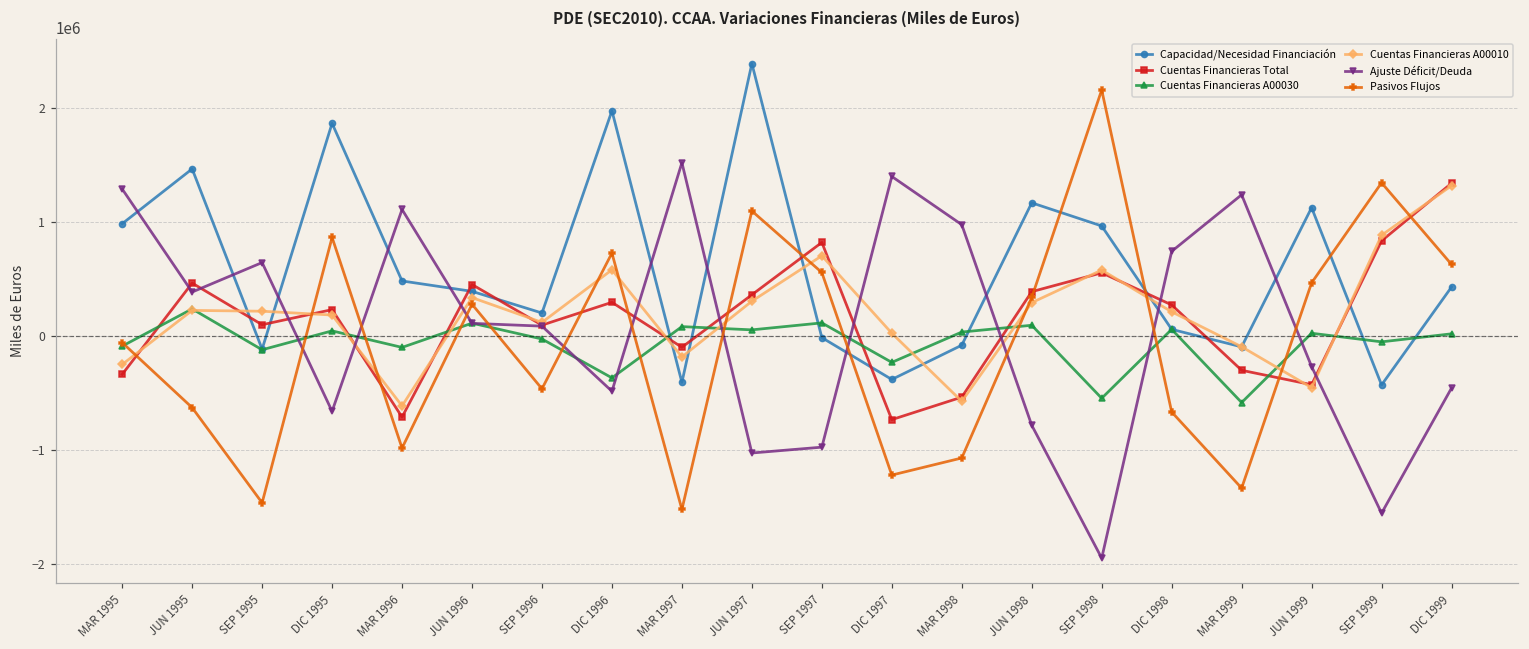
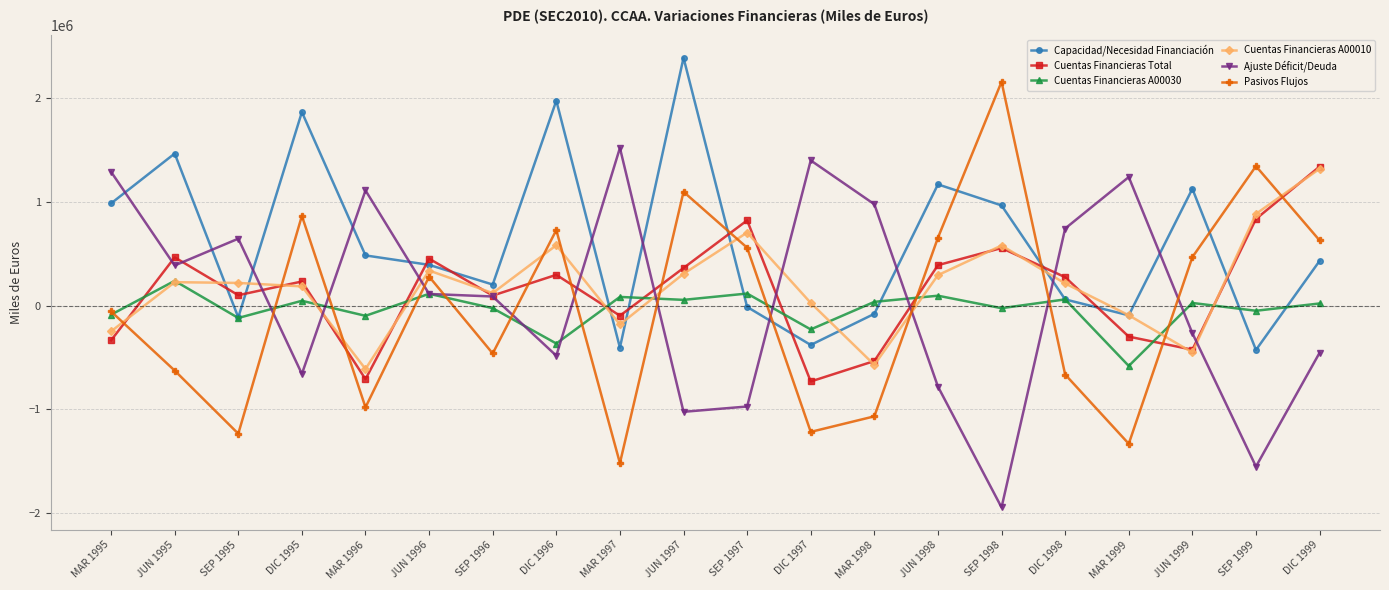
Pasivos Flujos, SEP 1995: -1460000 -> -1240000
Pasivos Flujos, JUN 1998: 340000 -> 660000
Cuentas Financieras A00030, SEP 1998: -540000 -> -20000
